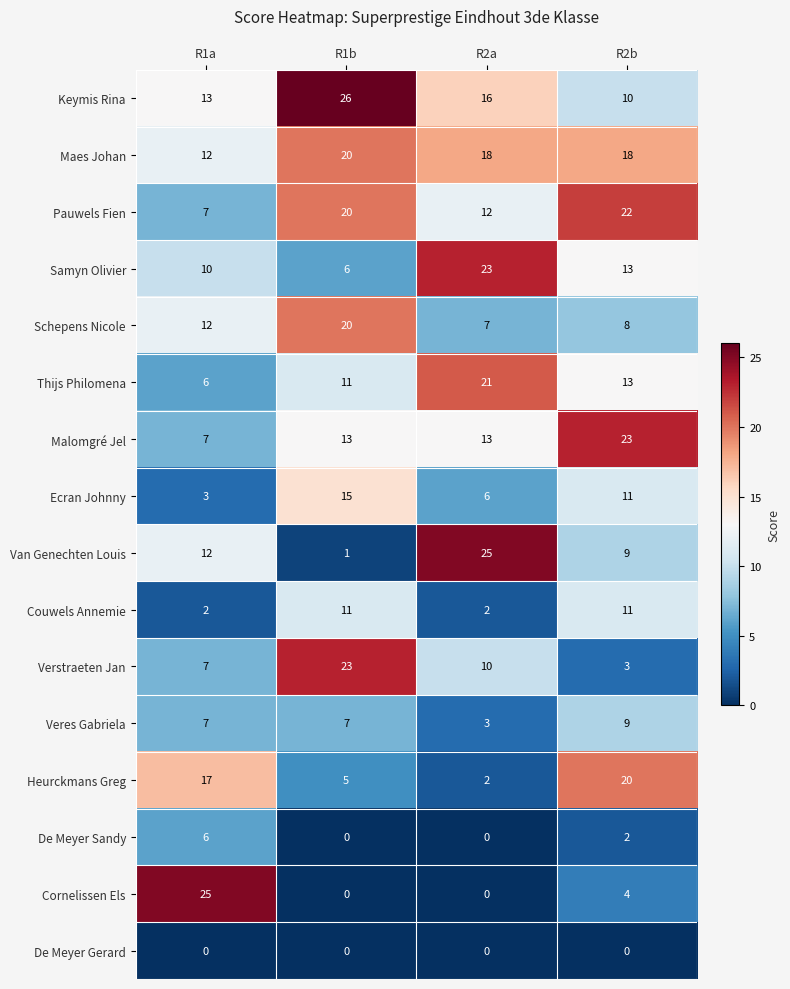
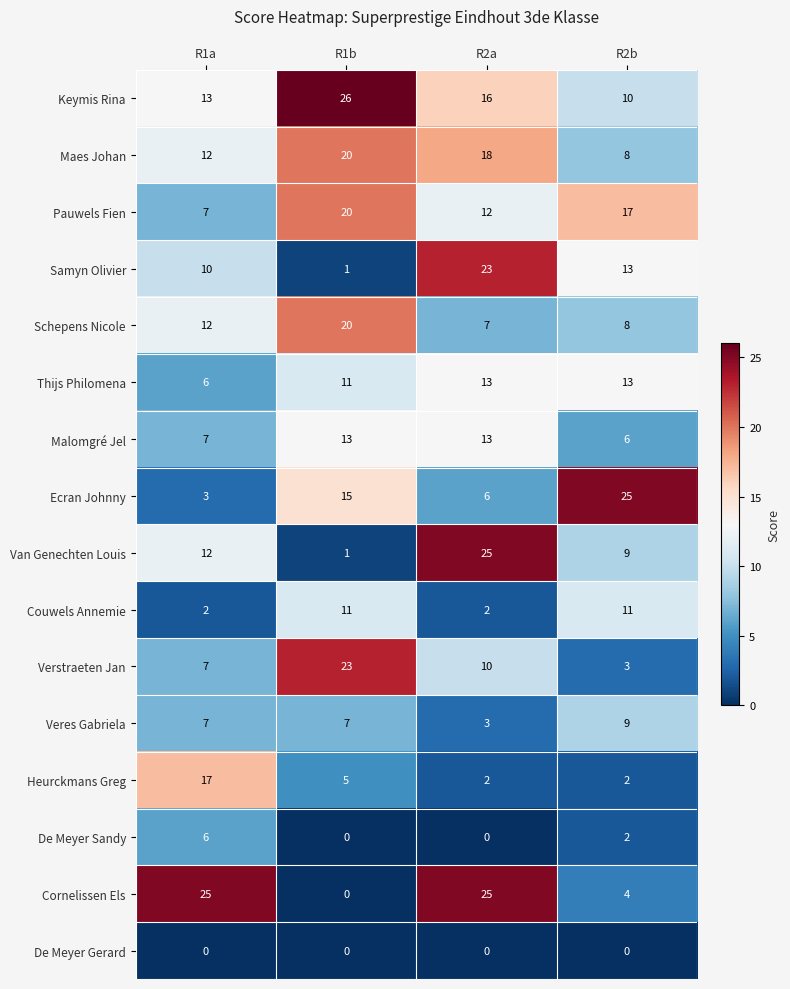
Maes Johan, R2b: 18 -> 8
Pauwels Fien, R2b: 22 -> 17
Samyn Olivier, R1b: 6 -> 1
Thijs Philomena, R2a: 21 -> 13
Malomgré Jel, R2b: 23 -> 6
Ecran Johnny, R2b: 11 -> 25
Heurckmans Greg, R2b: 20 -> 2
Cornelissen Els, R2a: 0 -> 25
